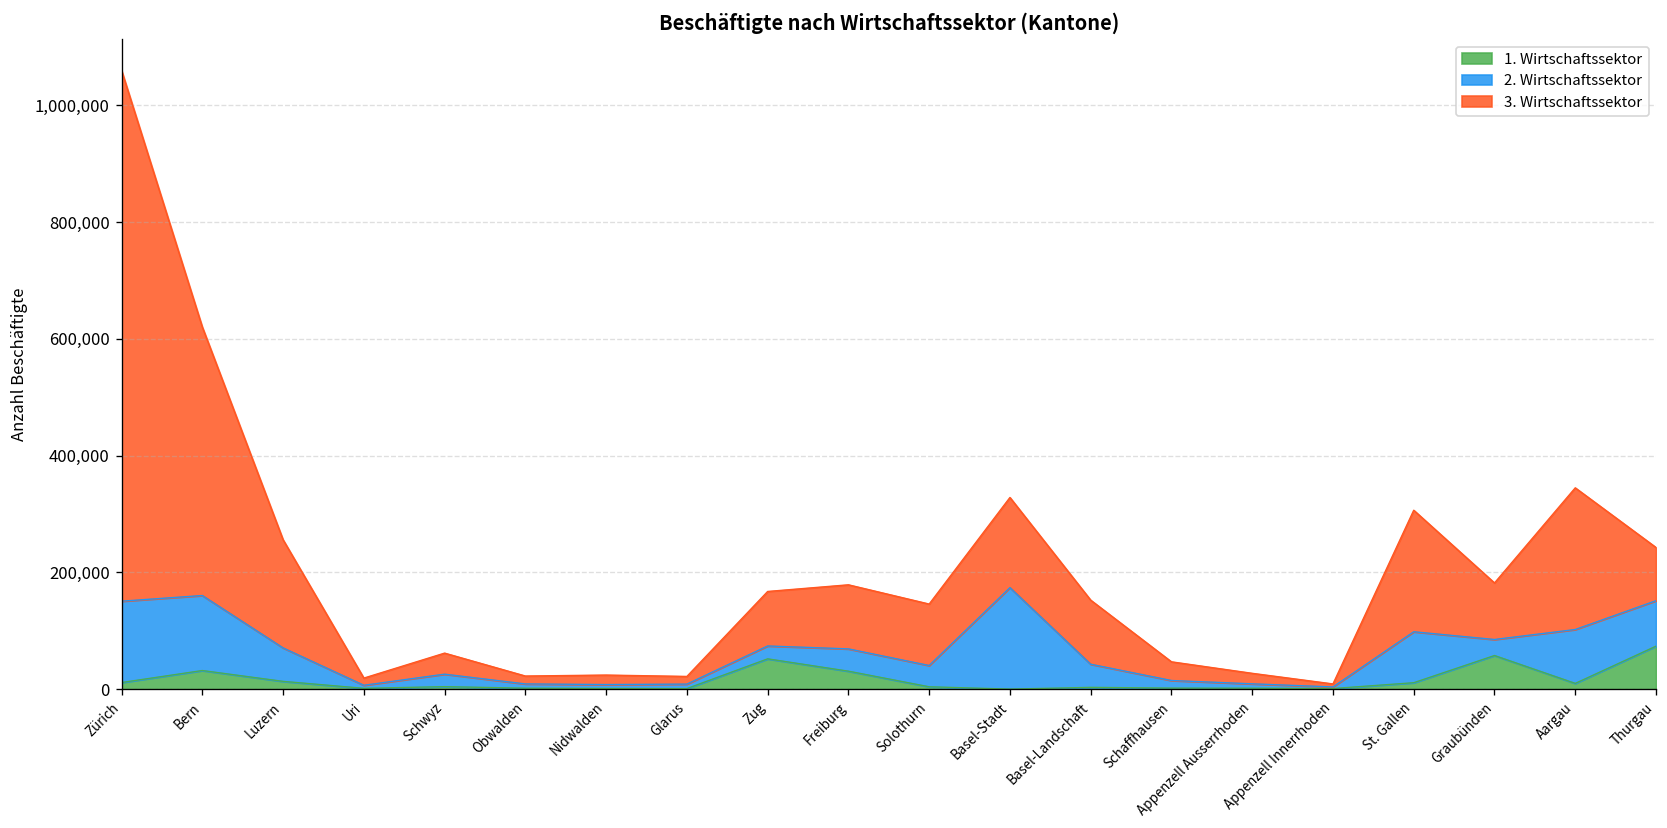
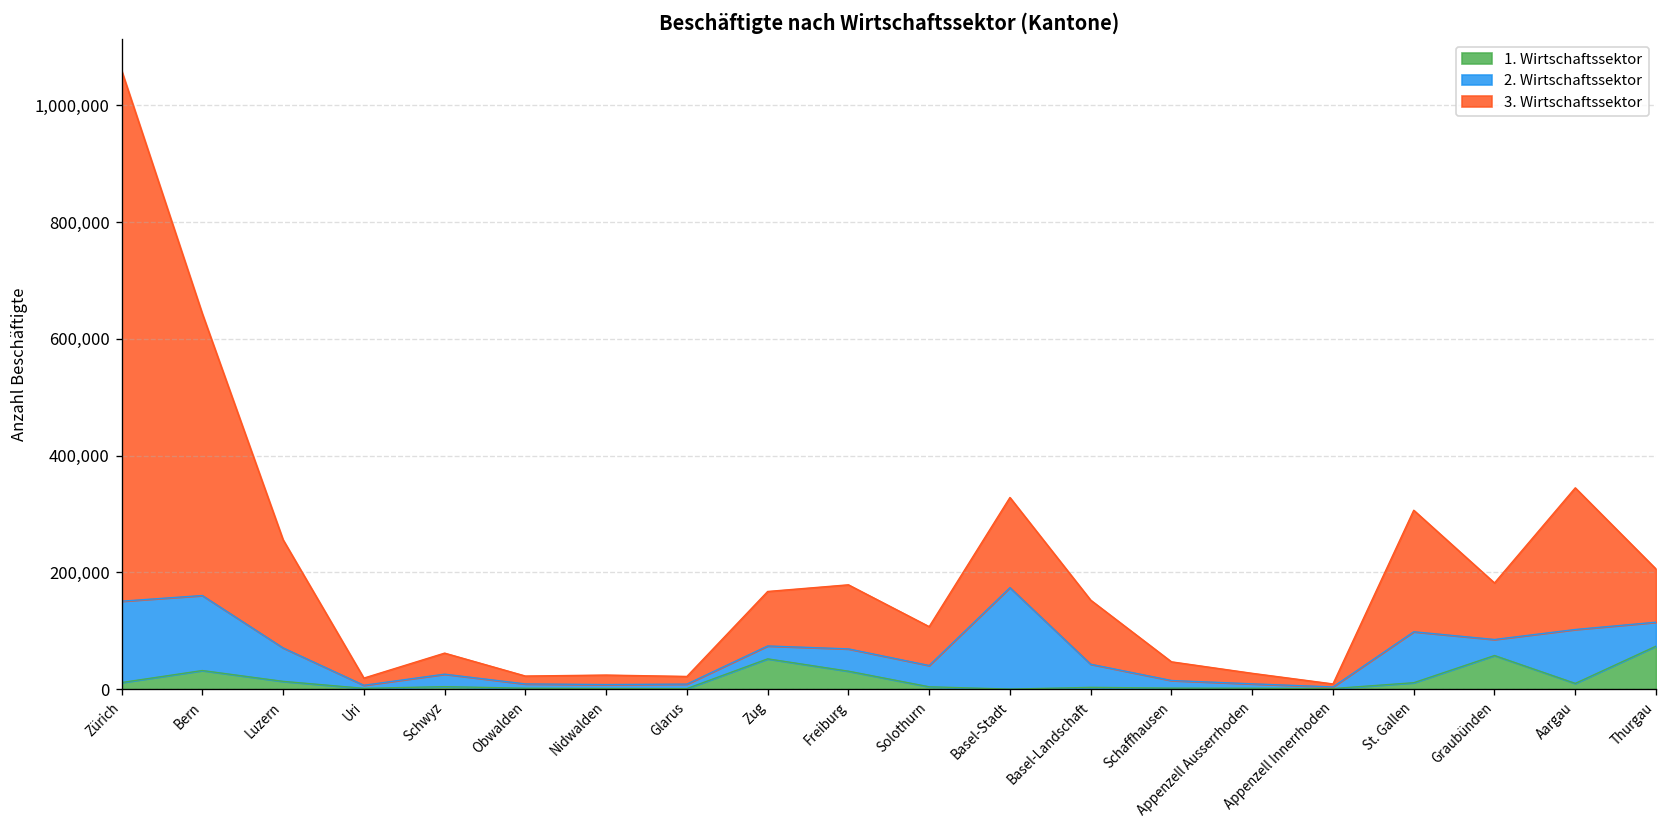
3. Wirtschaftssektor, Bern: 460,000 -> 480,000
3. Wirtschaftssektor, Solothurn: 110,000 -> 70,000
2. Wirtschaftssektor, Thurgau: 80,000 -> 40,000
